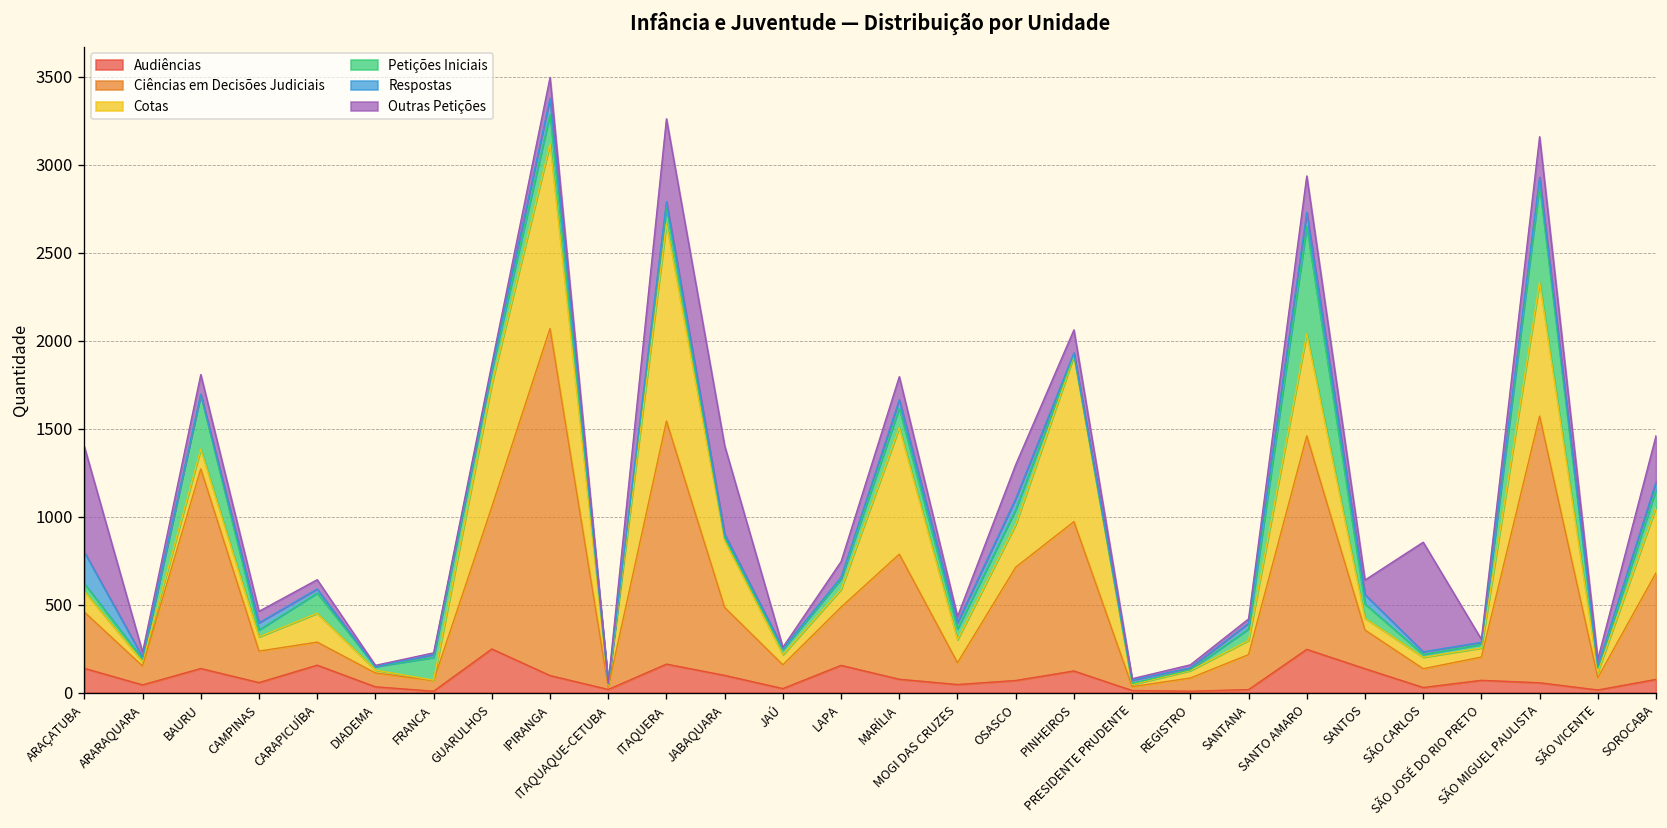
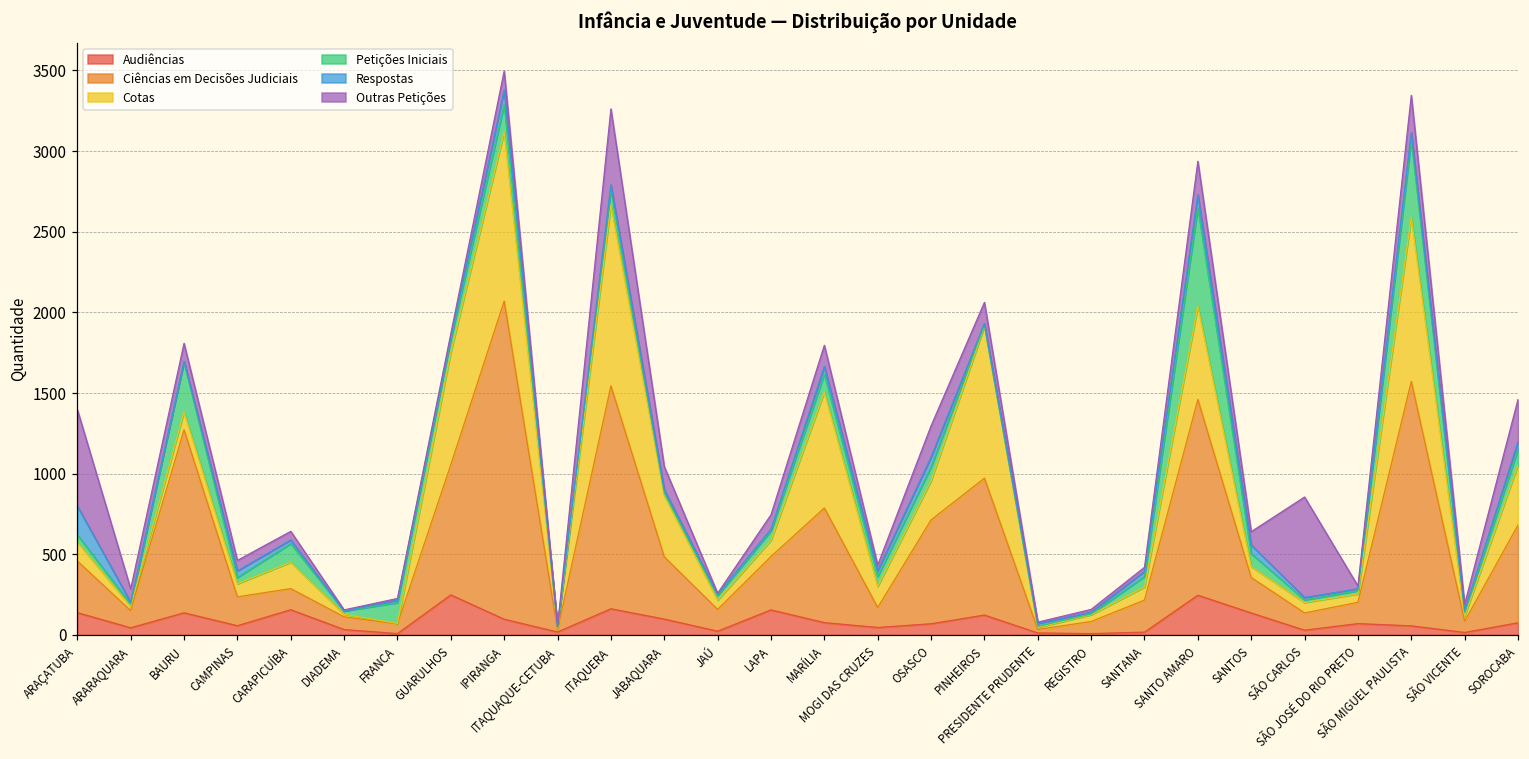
Outras Petições, ARARAQUARA: 30 -> 80
Outras Petições, JABAQUARA: 500 -> 140
Cotas, SÃO MIGUEL PAULISTA: 760 -> 1020
Petições Iniciais, SÃO MIGUEL PAULISTA: 550 -> 480
